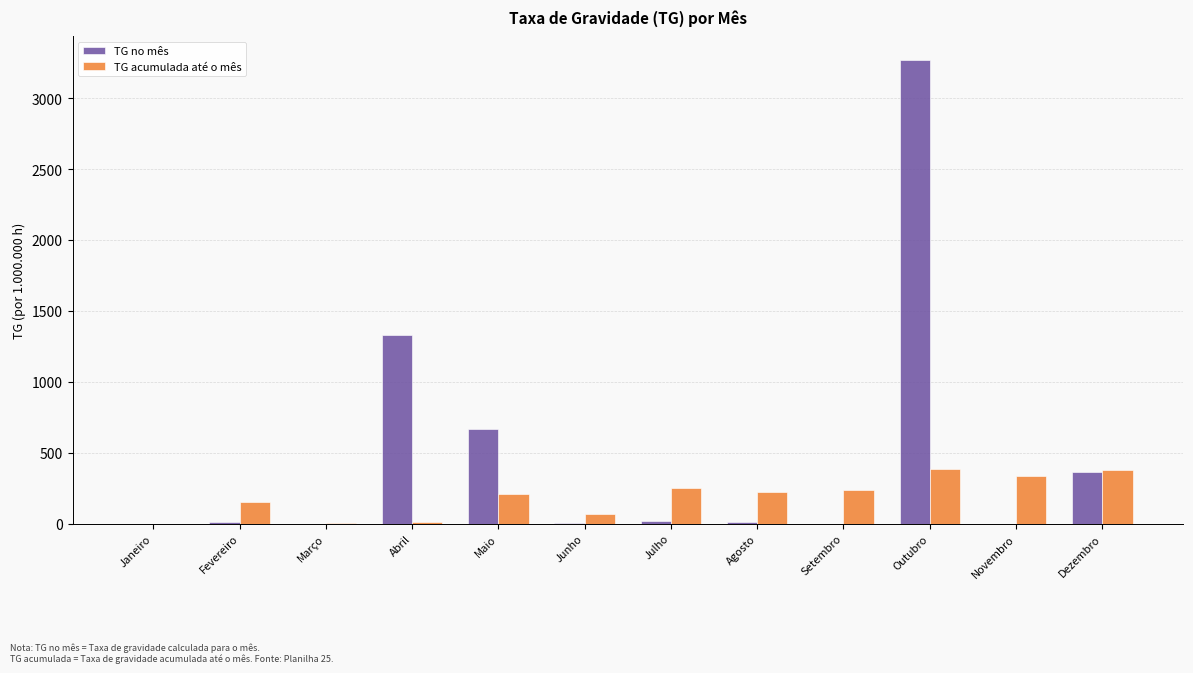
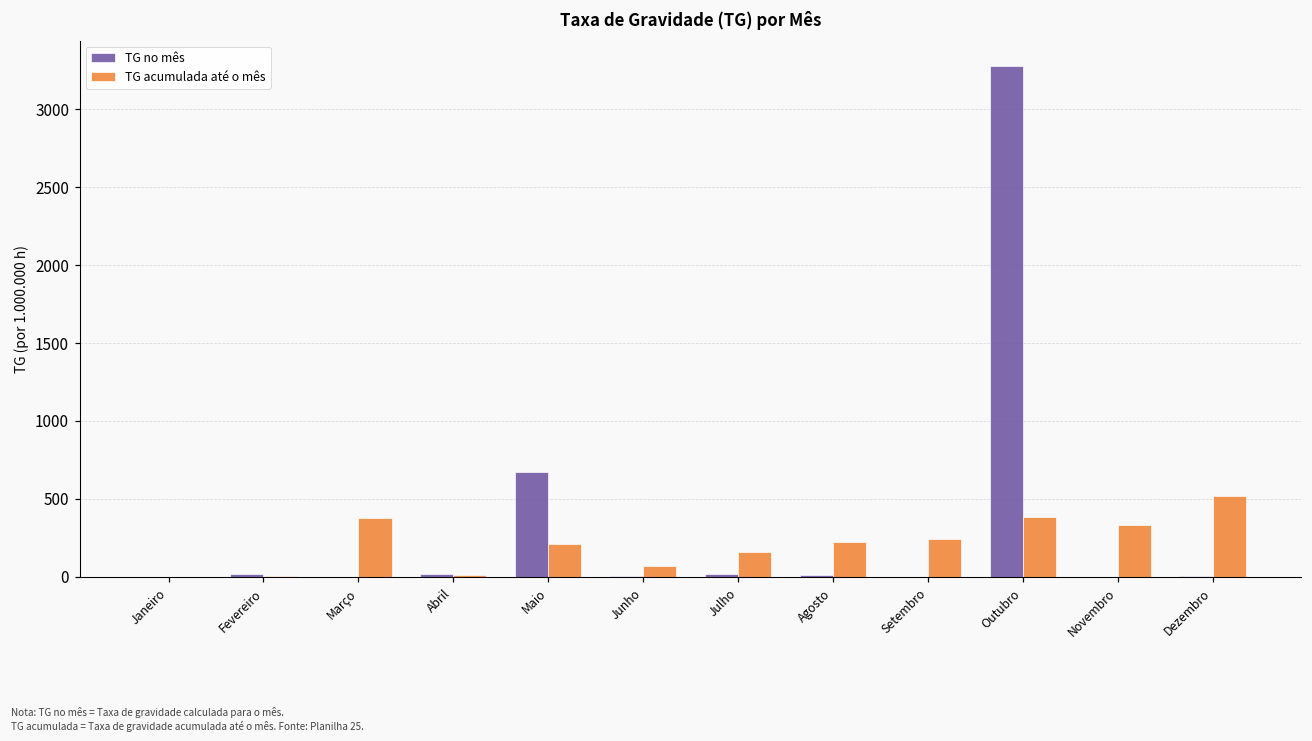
TG acumulada até o mês, Fevereiro: 150 -> 10
TG acumulada até o mês, Março: 0 -> 380
TG no mês, Abril: 1330 -> 20
TG acumulada até o mês, Julho: 250 -> 150
TG no mês, Dezembro: 360 -> 0
TG acumulada até o mês, Dezembro: 370 -> 520
